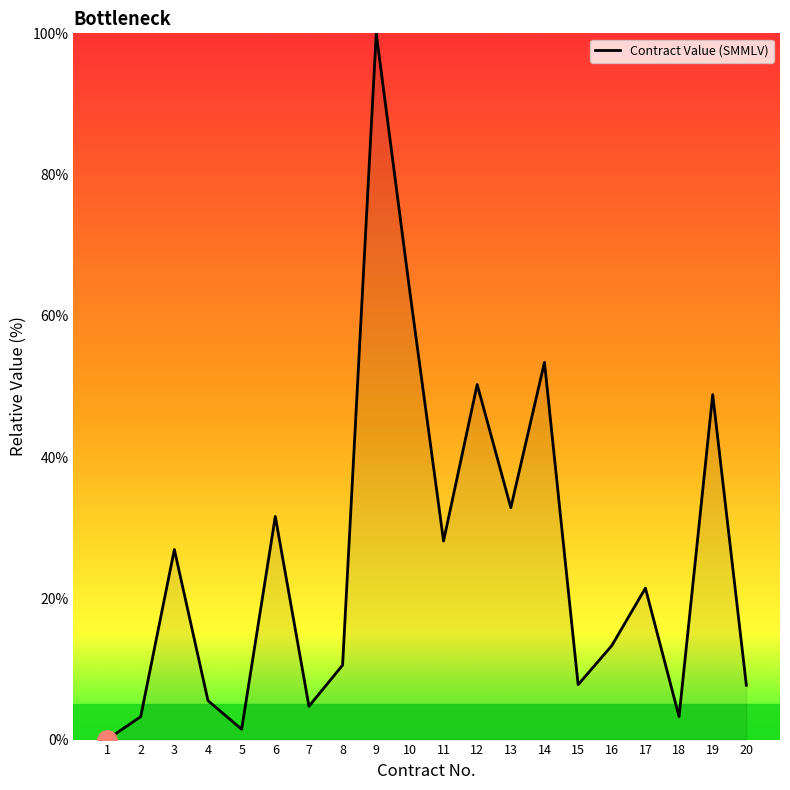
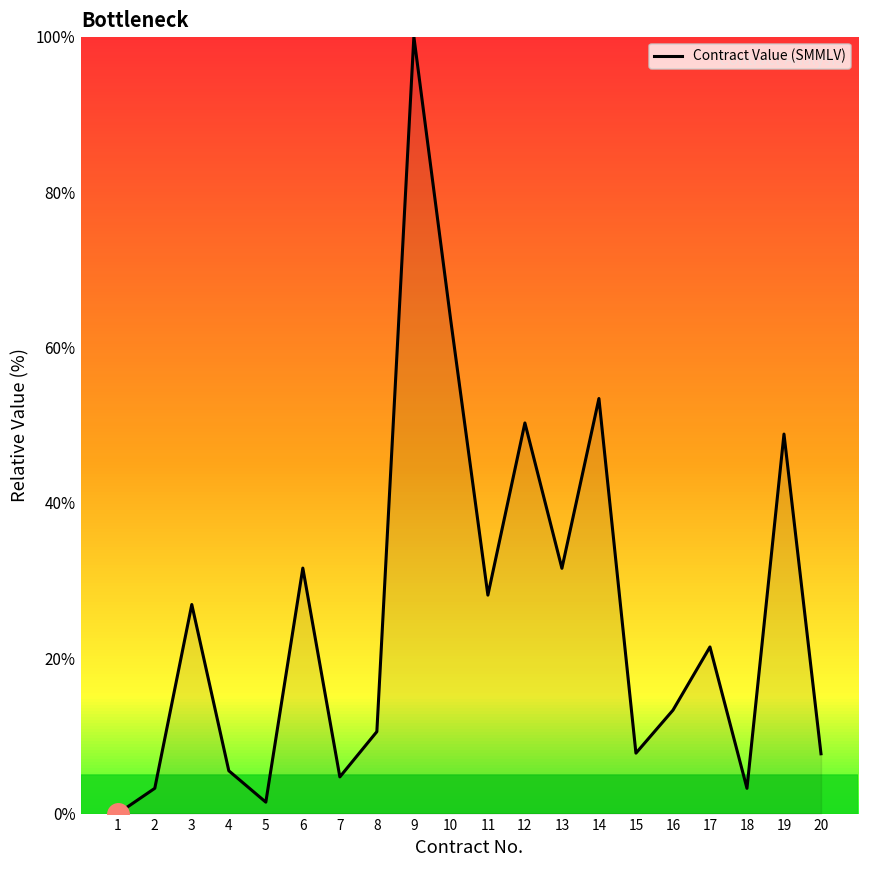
Contract Value (SMMLV), 13: 33% -> 32%
